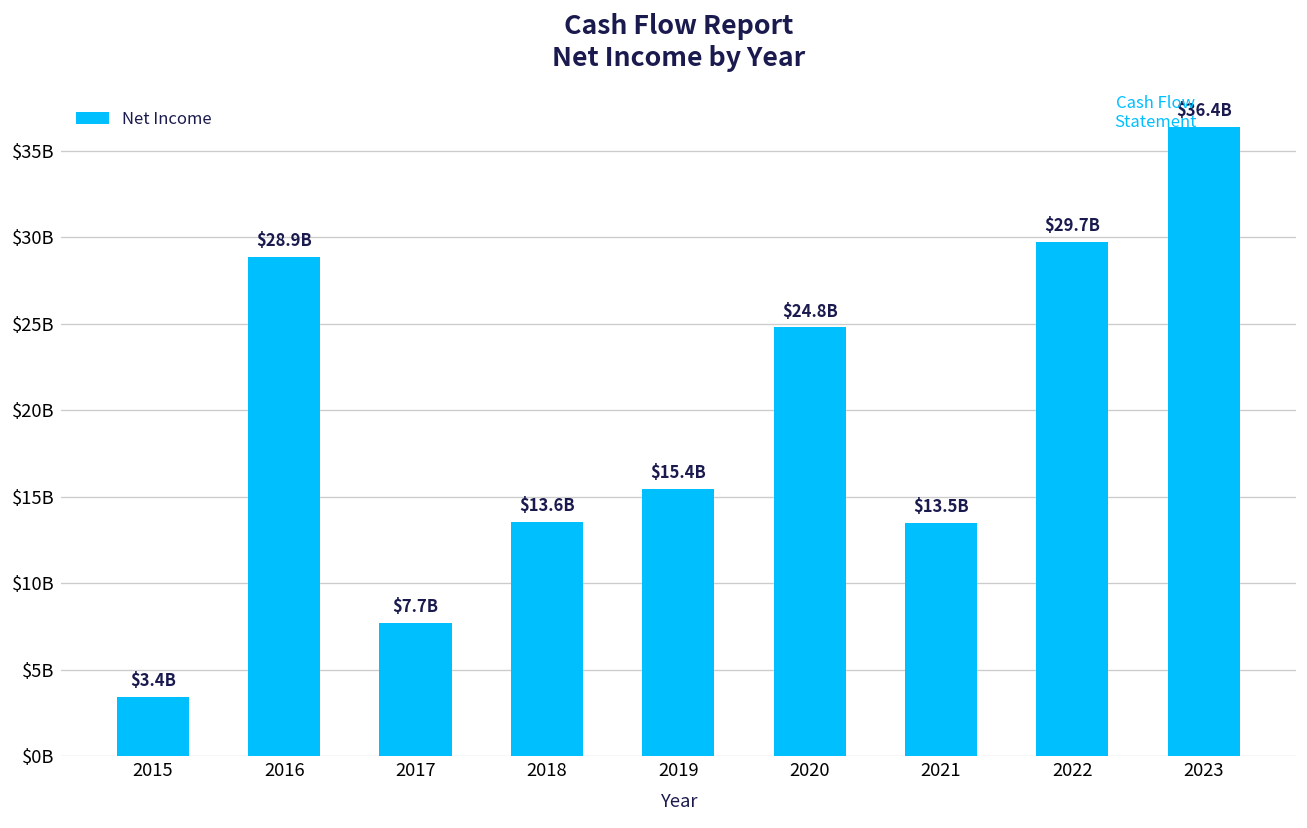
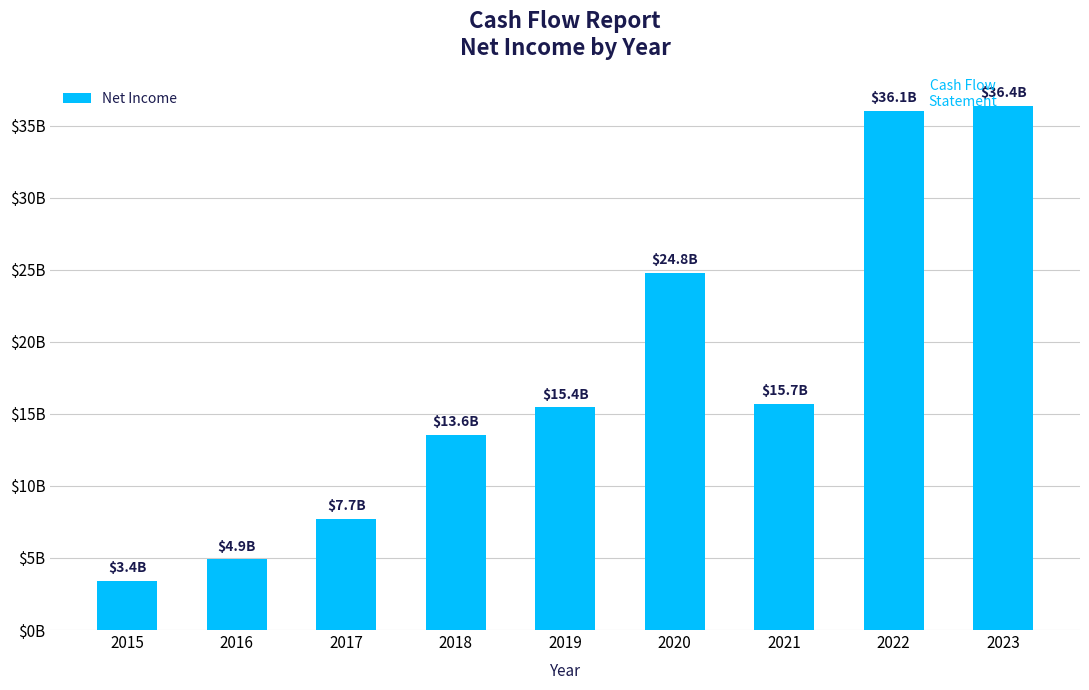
2016: $28.9B -> $4.9B
2021: $13.5B -> $15.7B
2022: $29.7B -> $36.1B
